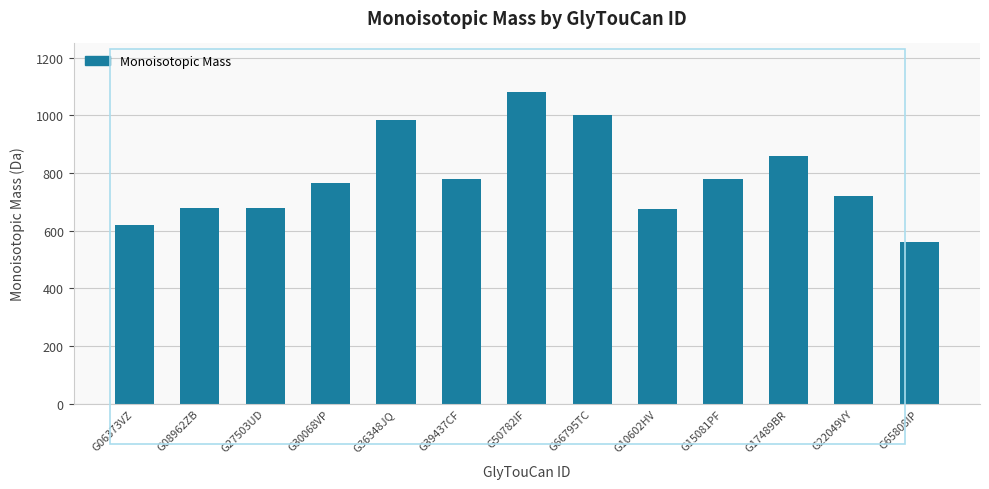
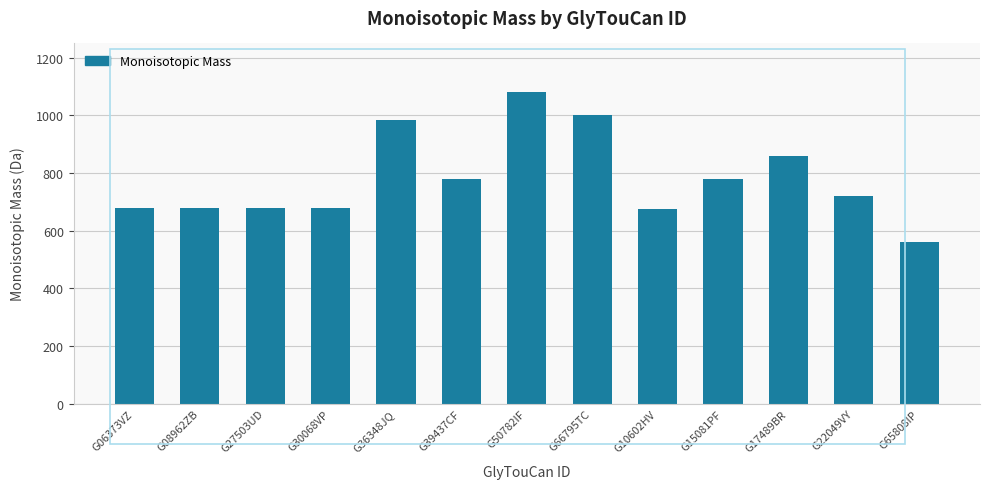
G06373VZ: 620 -> 680
G30068VP: 770 -> 680
